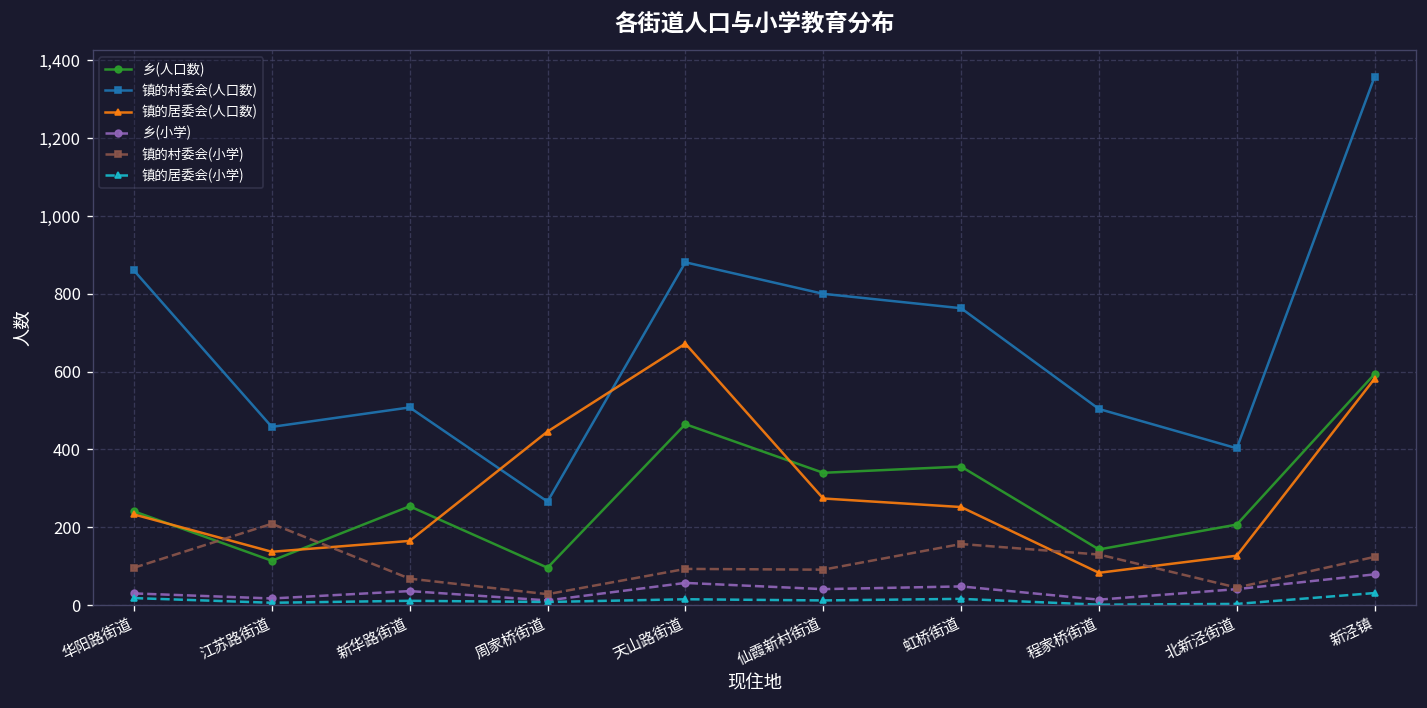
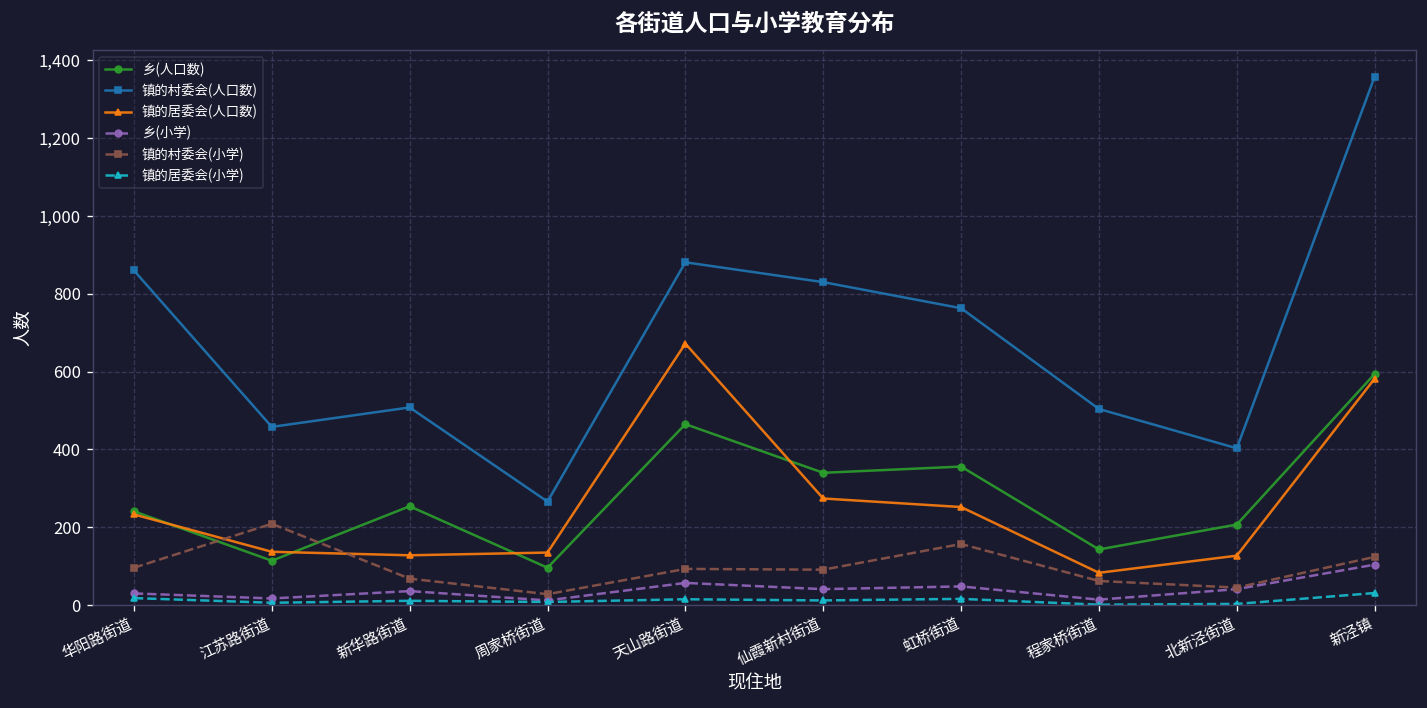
镇的居委会(人口数), 新华路街道: 170 -> 130
镇的居委会(人口数), 周家桥街道: 450 -> 140
镇的村委会(人口数), 仙霞新村街道: 800 -> 830
镇的村委会(小学), 程家桥街道: 130 -> 60
乡(小学), 新泾镇: 80 -> 100
